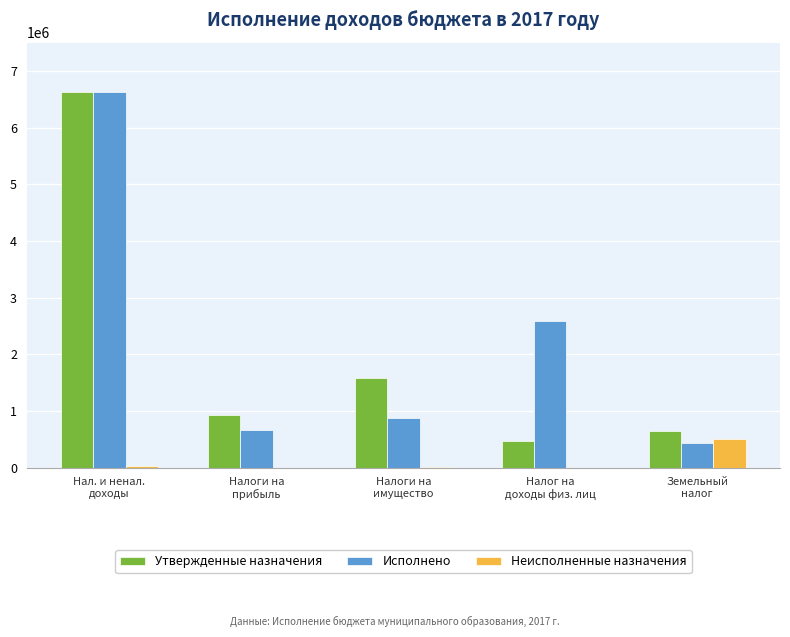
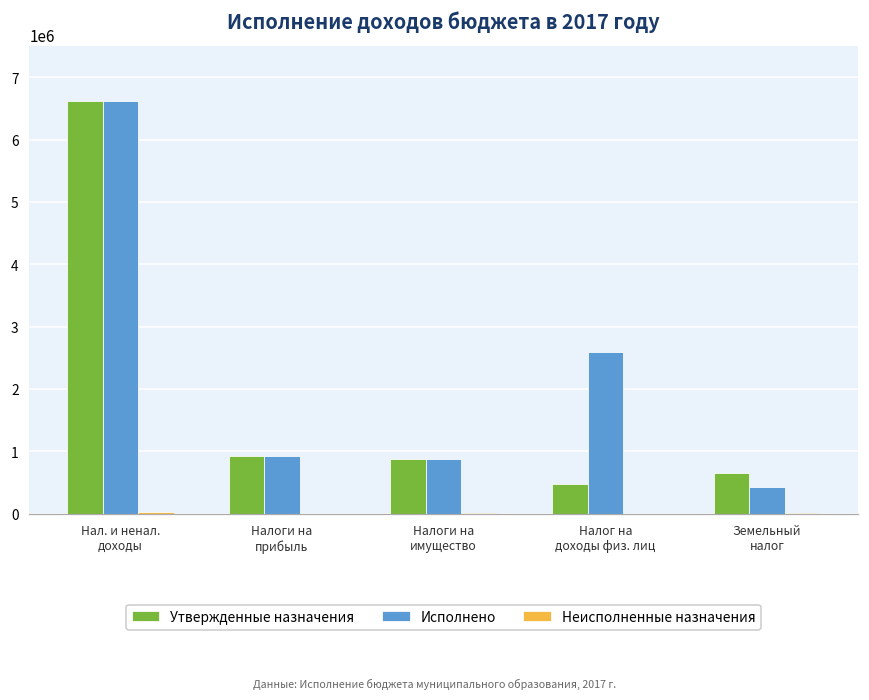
Исполнено, Налоги на прибыль: 700000 -> 900000
Утвержденные назначения, Налоги на имущество: 1600000 -> 900000
Неисполненные назначения, Земельный налог: 500000 -> 0
